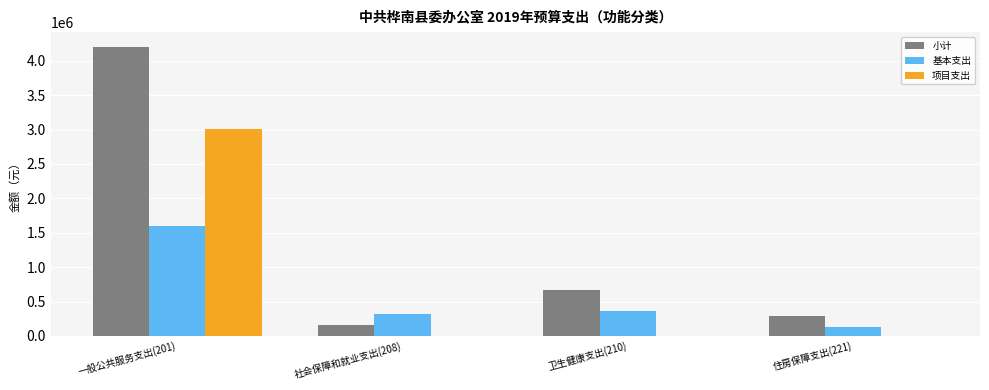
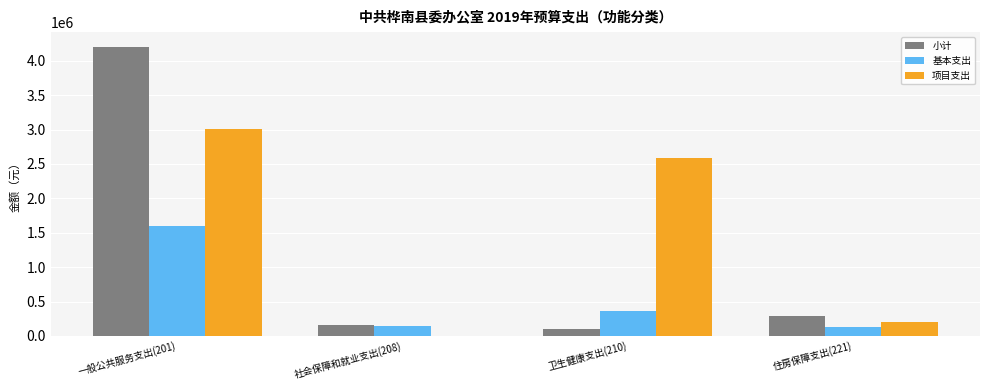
基本支出, 社会保障和就业支出(208): 300000 -> 100000
小计, 卫生健康支出(210): 700000 -> 100000
项目支出, 卫生健康支出(210): 0 -> 2600000
项目支出, 住房保障支出(221): 0 -> 200000
